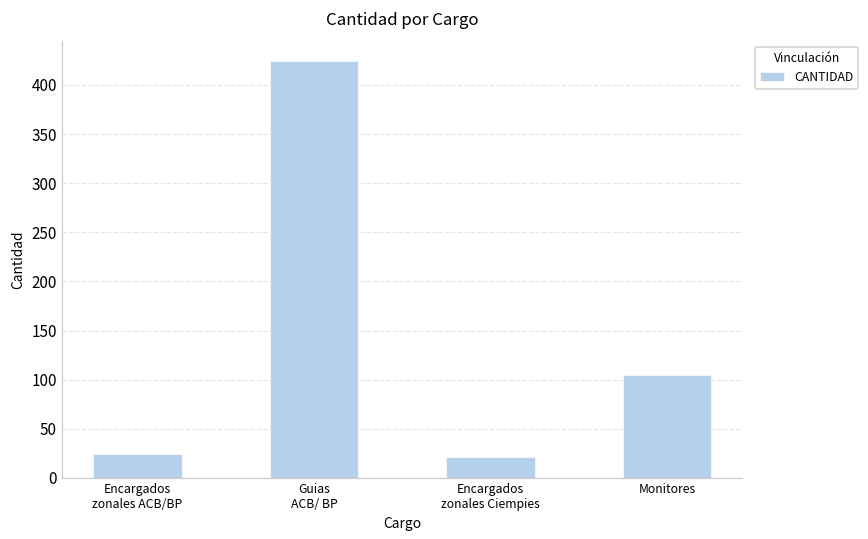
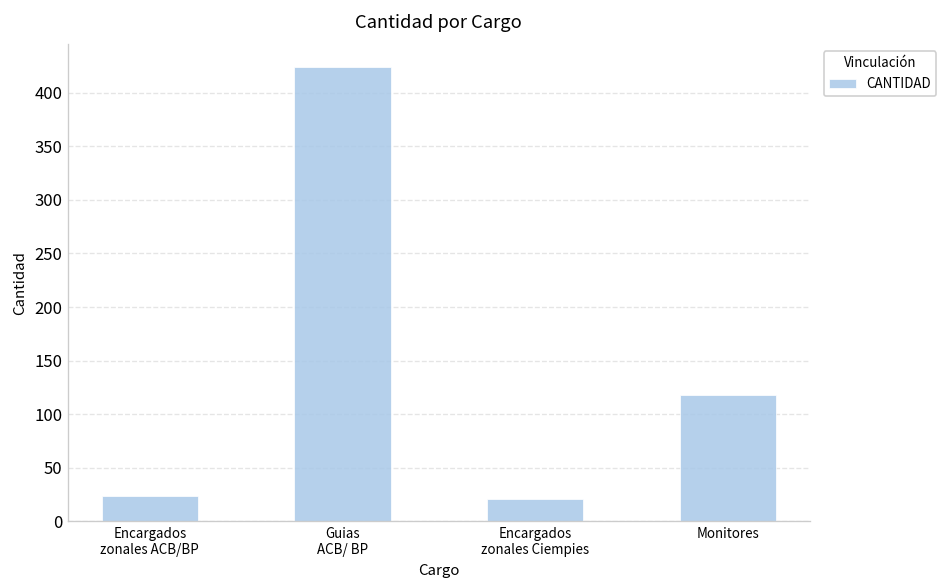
Monitores: 110 -> 120
